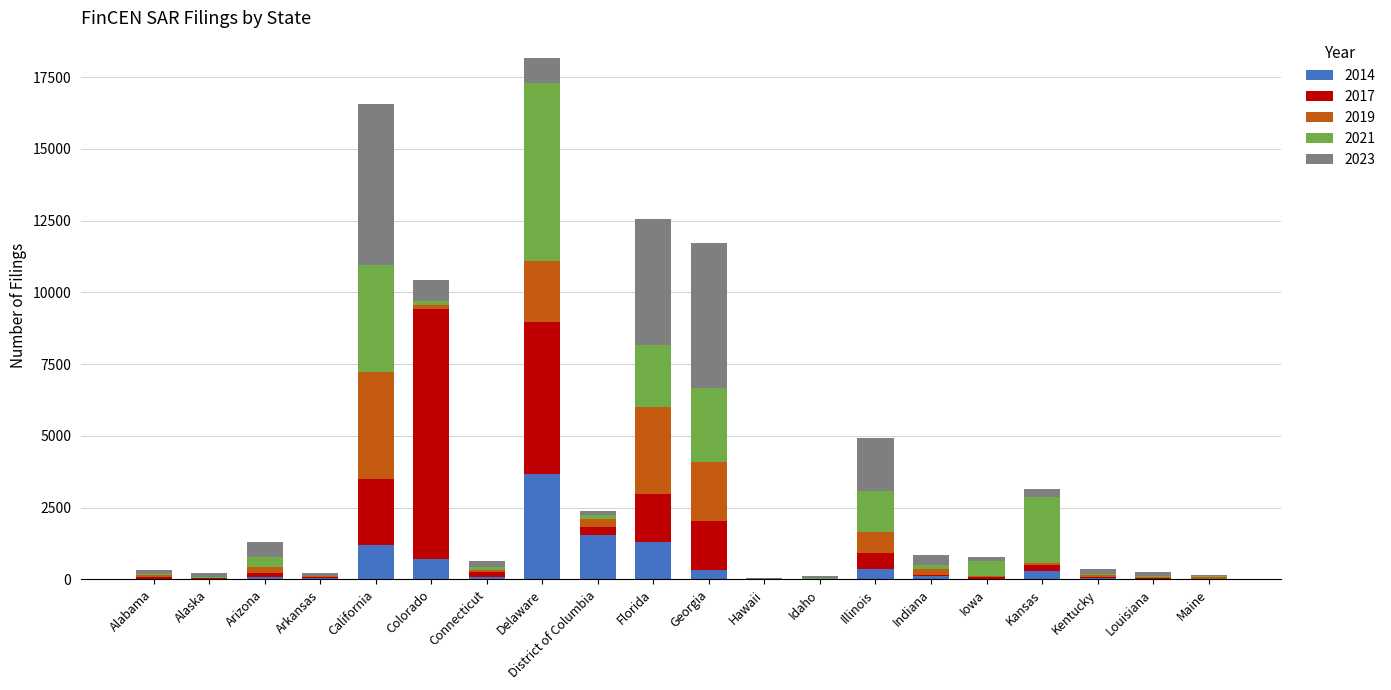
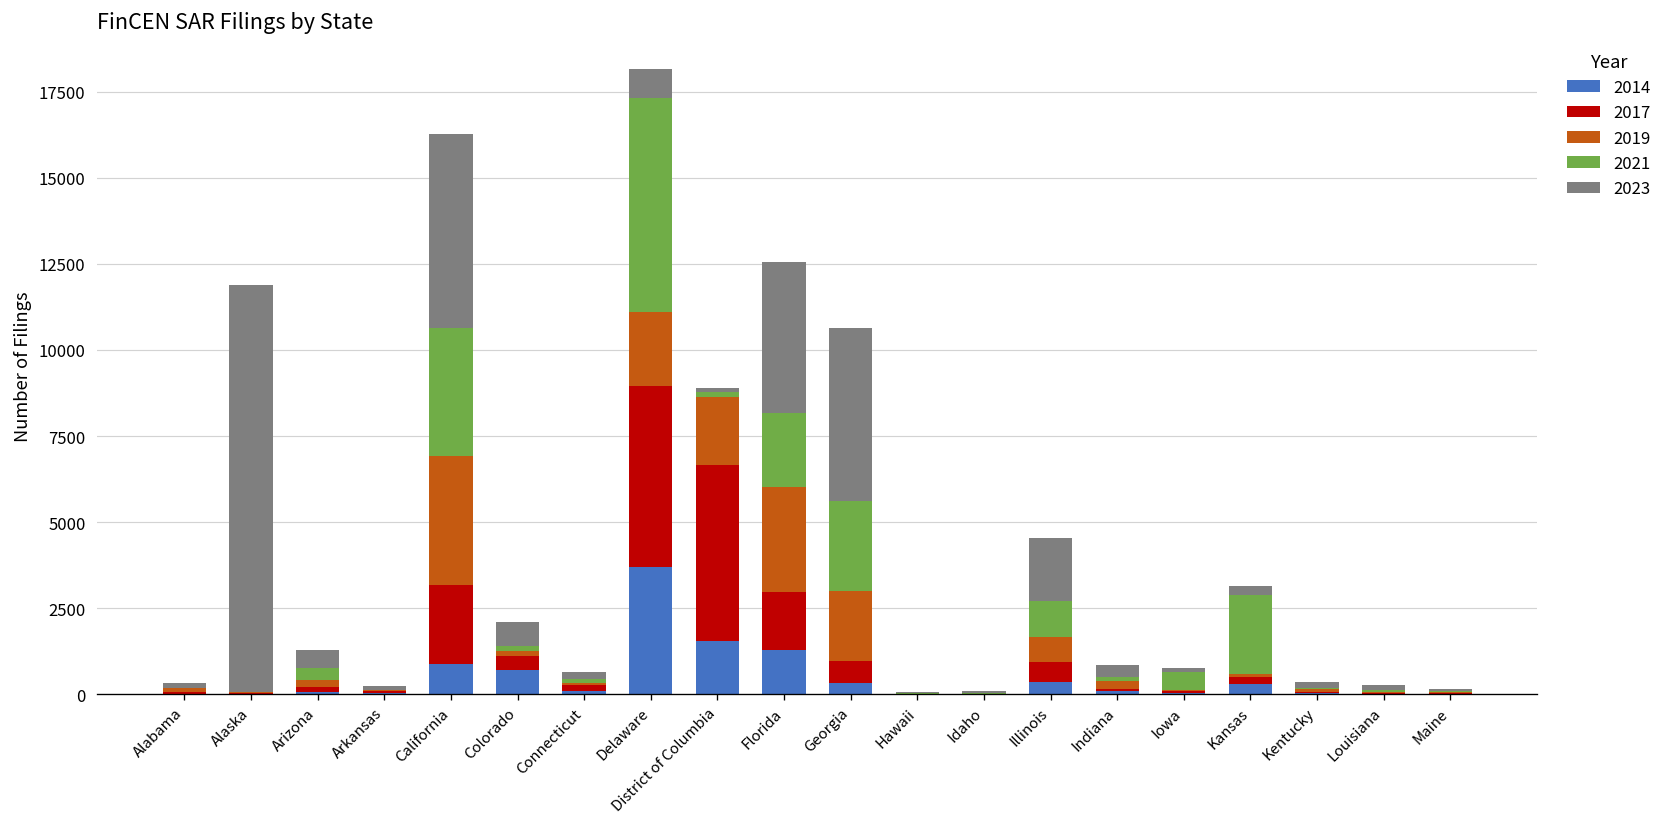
2023, Alaska: 200 -> 11800
2014, California: 1200 -> 900
2017, Colorado: 8700 -> 400
2017, District of Columbia: 300 -> 5100
2019, District of Columbia: 300 -> 2000
2017, Georgia: 1700 -> 600
2021, Illinois: 1400 -> 1000
